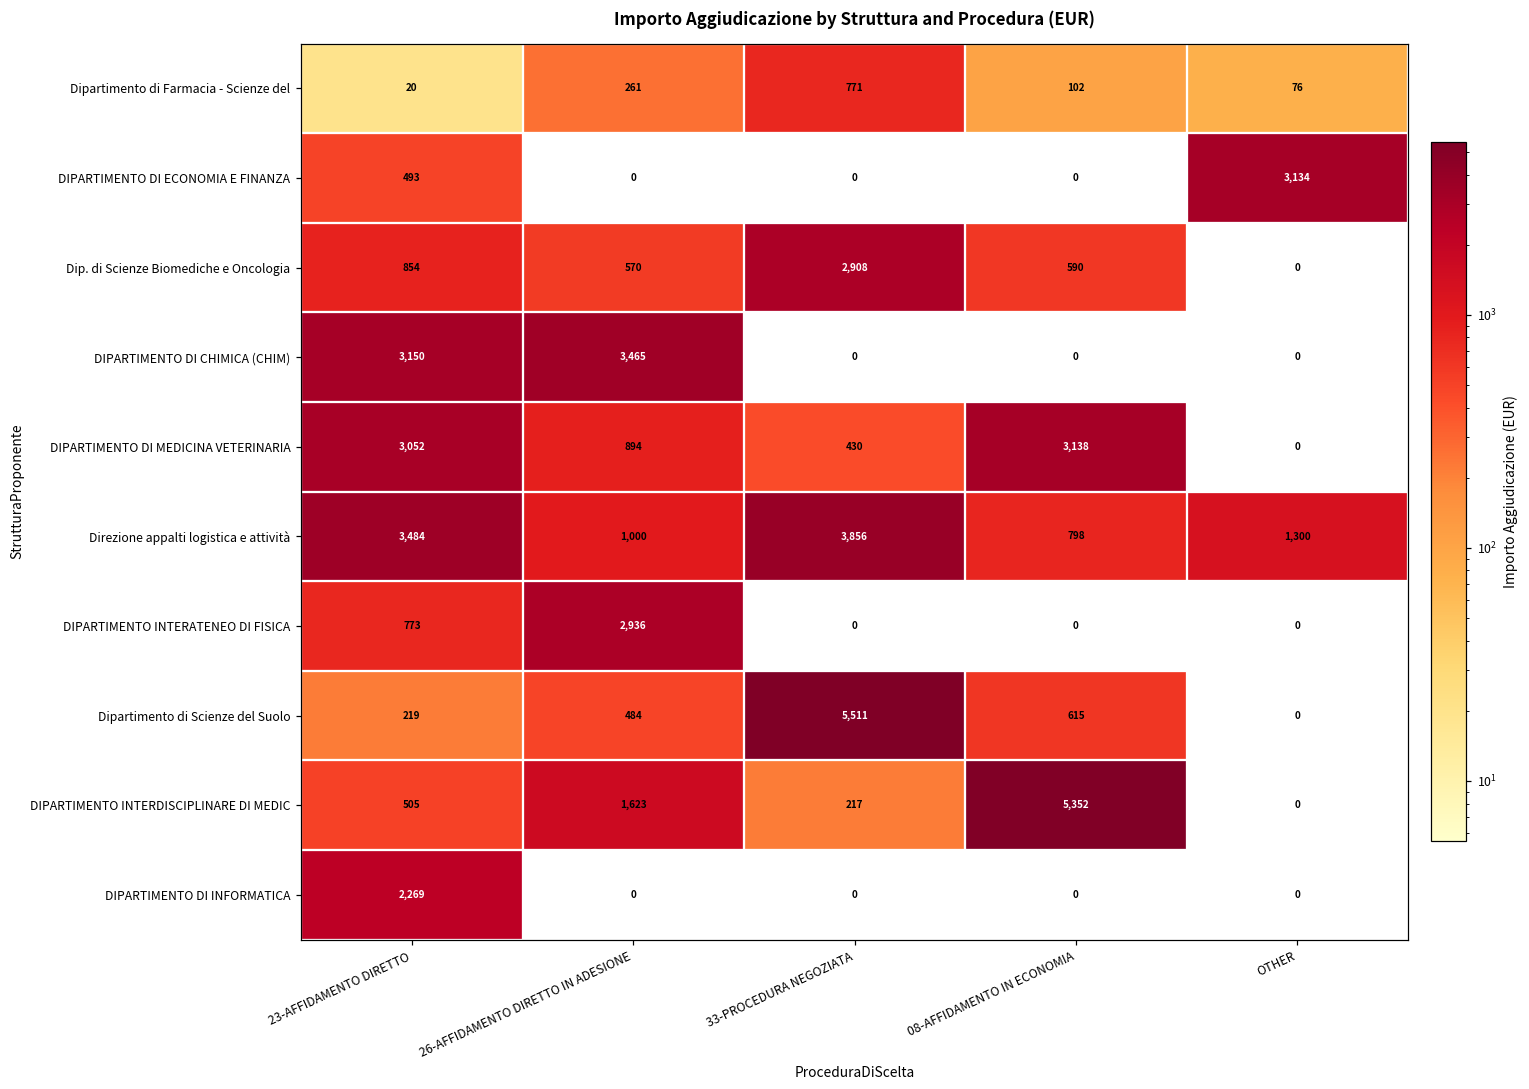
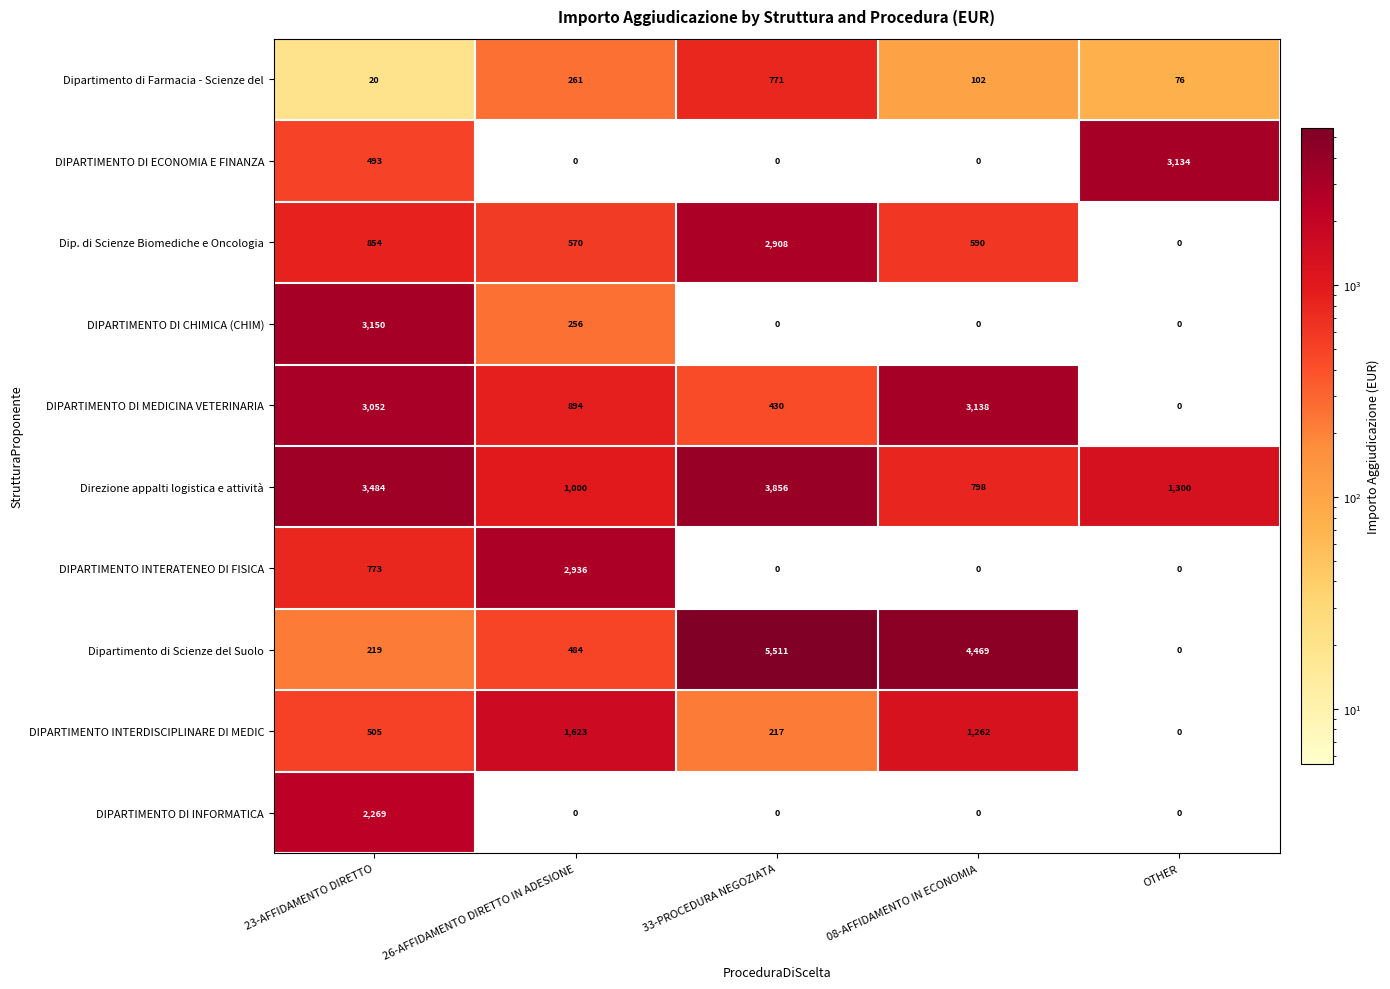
DIPARTIMENTO DI CHIMICA (CHIM), 26-AFFIDAMENTO DIRETTO IN ADESIONE: 3,465 -> 256
Dipartimento di Scienze del Suolo, 08-AFFIDAMENTO IN ECONOMIA: 615 -> 4,469
DIPARTIMENTO INTERDISCIPLINARE DI MEDIC, 08-AFFIDAMENTO IN ECONOMIA: 5,352 -> 1,262
